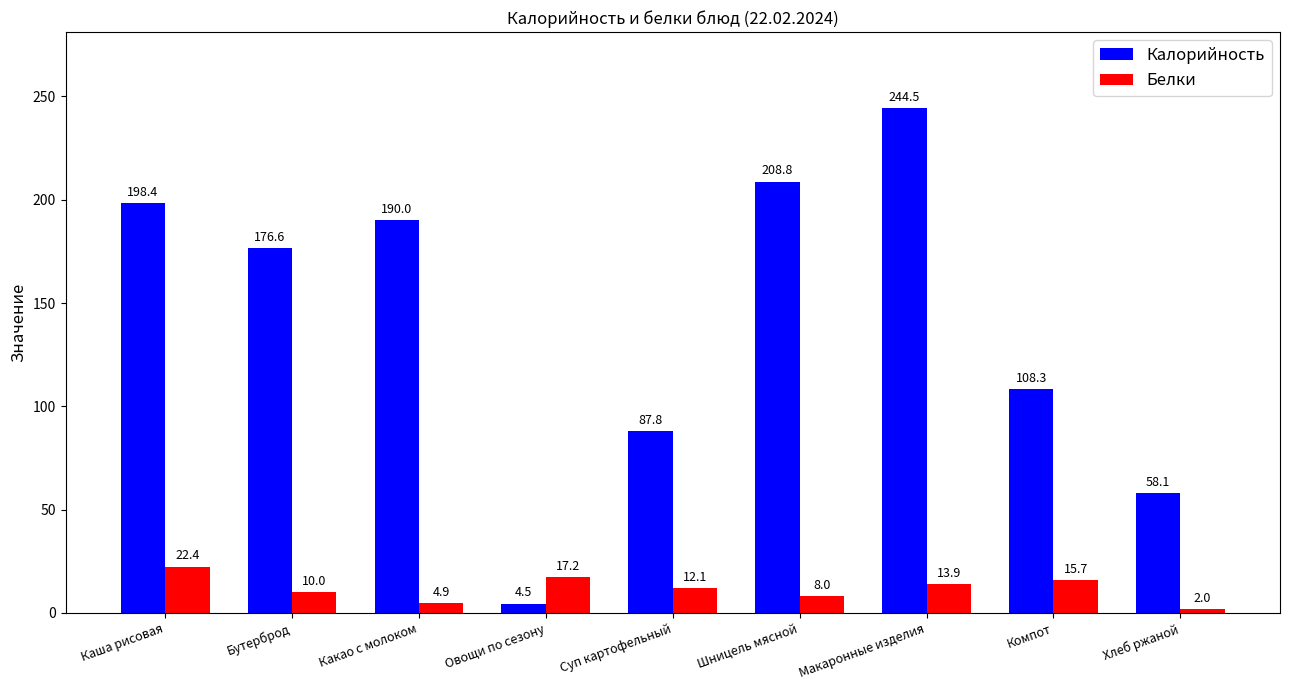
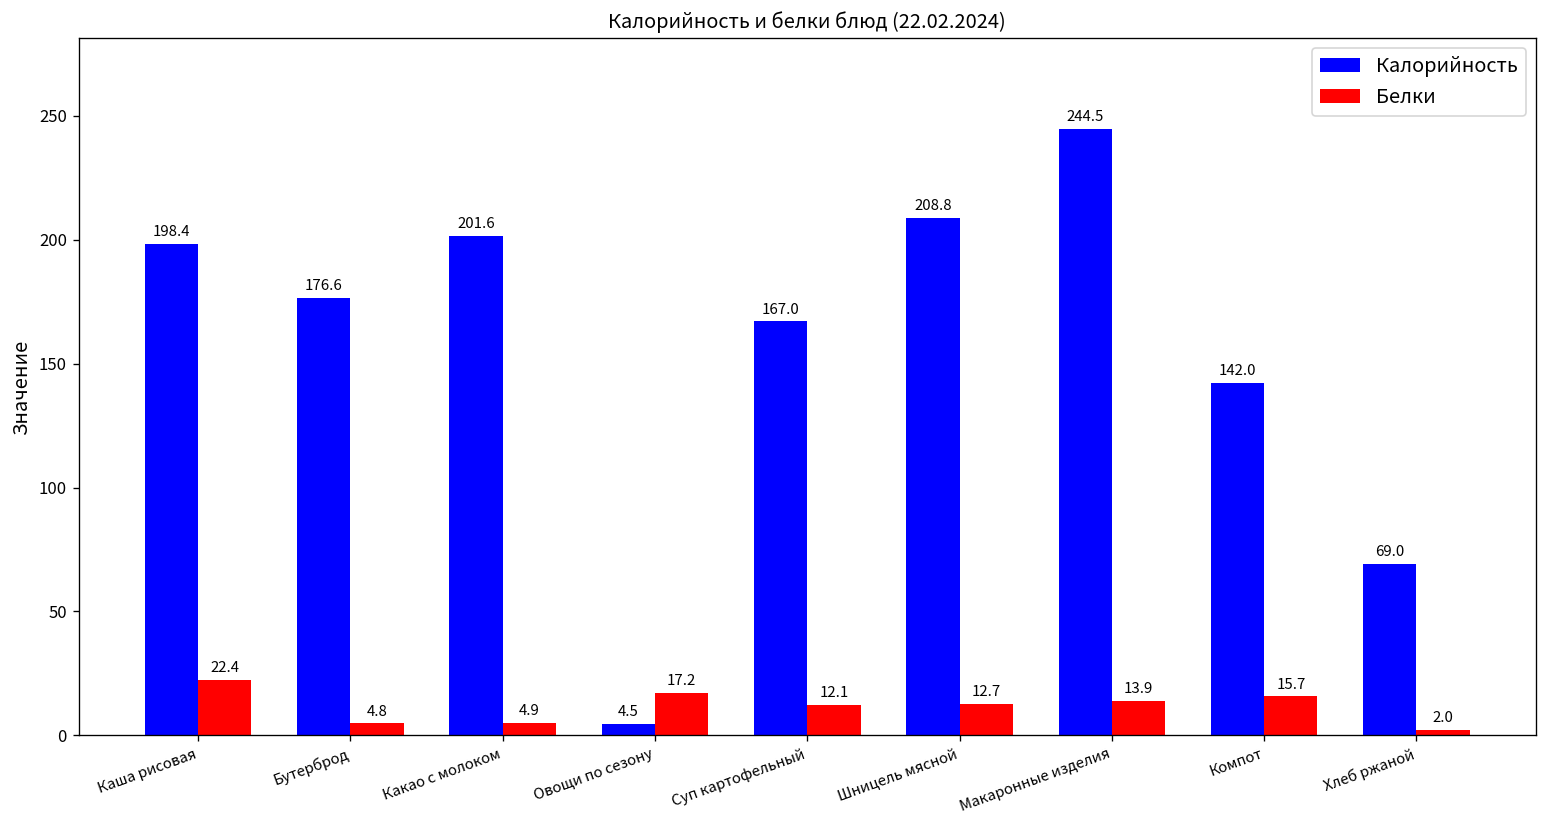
Белки, Бутерброд: 10.0 -> 4.8
Калорийность, Какао с молоком: 190.0 -> 201.6
Калорийность, Суп картофельный: 87.8 -> 167.0
Белки, Шницель мясной: 8.0 -> 12.7
Калорийность, Компот: 108.3 -> 142.0
Калорийность, Хлеб ржаной: 58.1 -> 69.0
